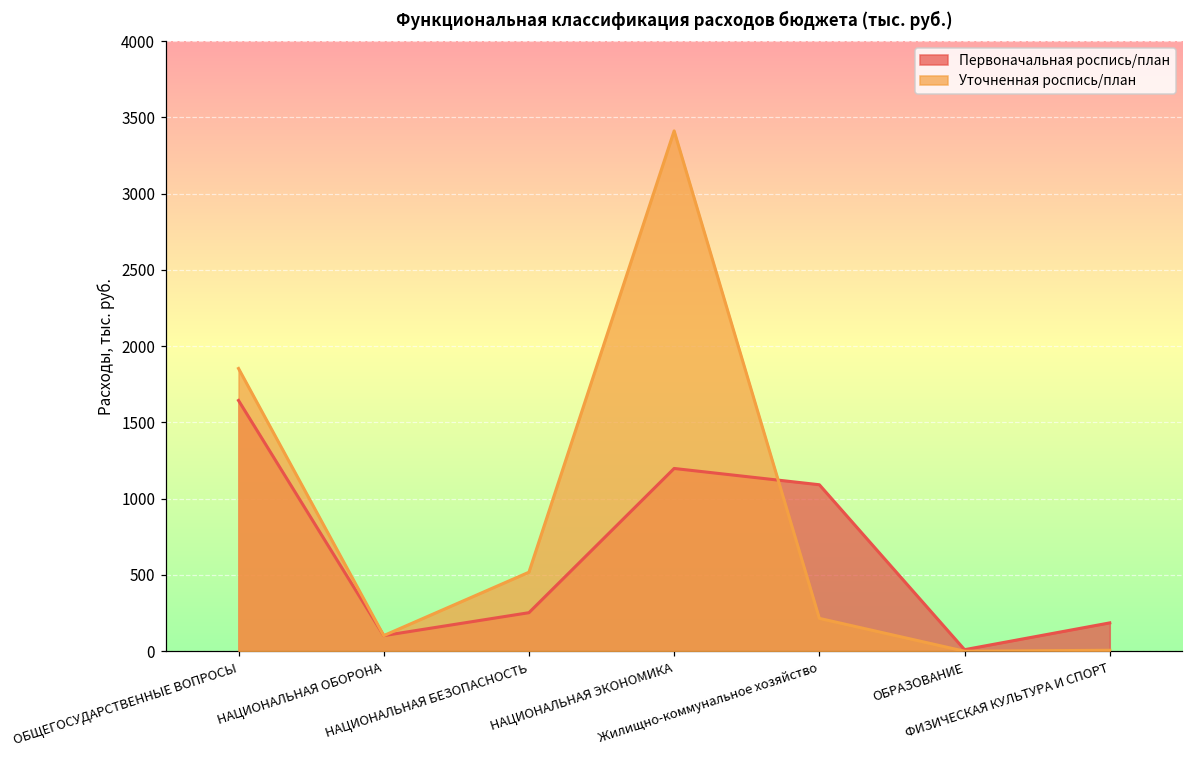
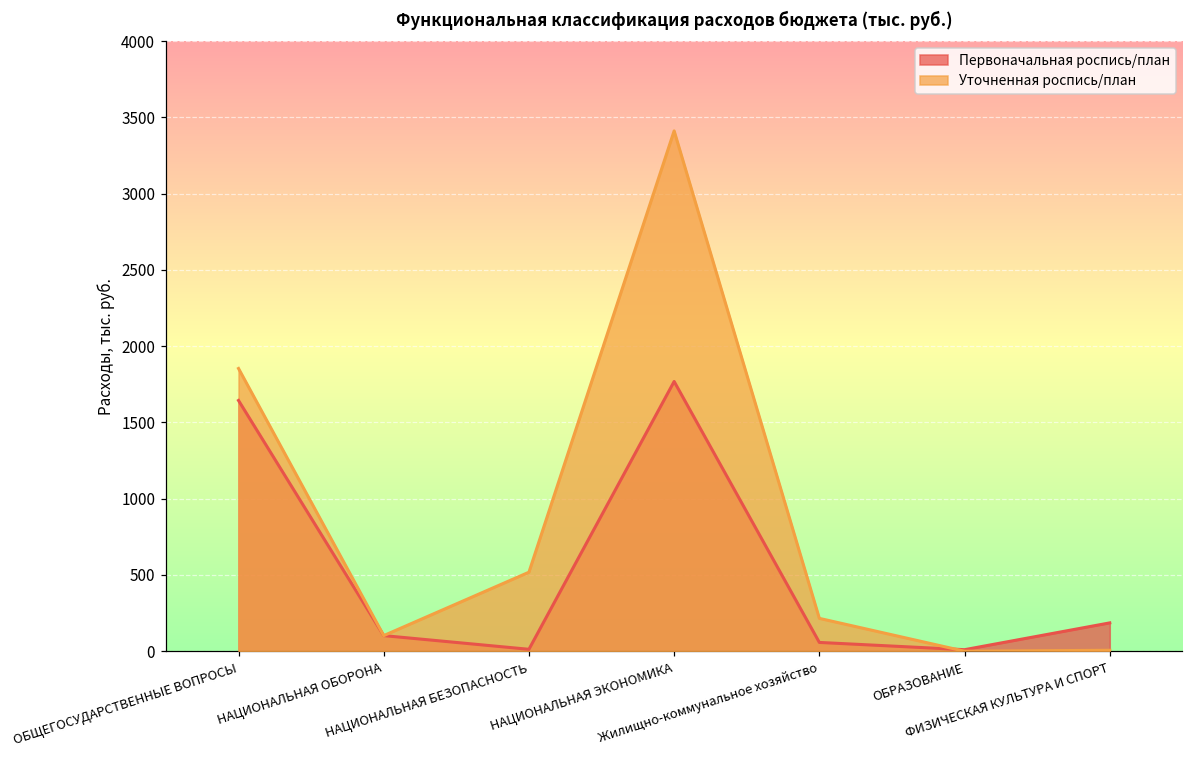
Первоначальная роспись/план, НАЦИОНАЛЬНАЯ БЕЗОПАСНОСТЬ: 250 -> 10
Первоначальная роспись/план, НАЦИОНАЛЬНАЯ ЭКОНОМИКА: 1200 -> 1770
Первоначальная роспись/план, Жилищно-коммунальное хозяйство: 1090 -> 60
